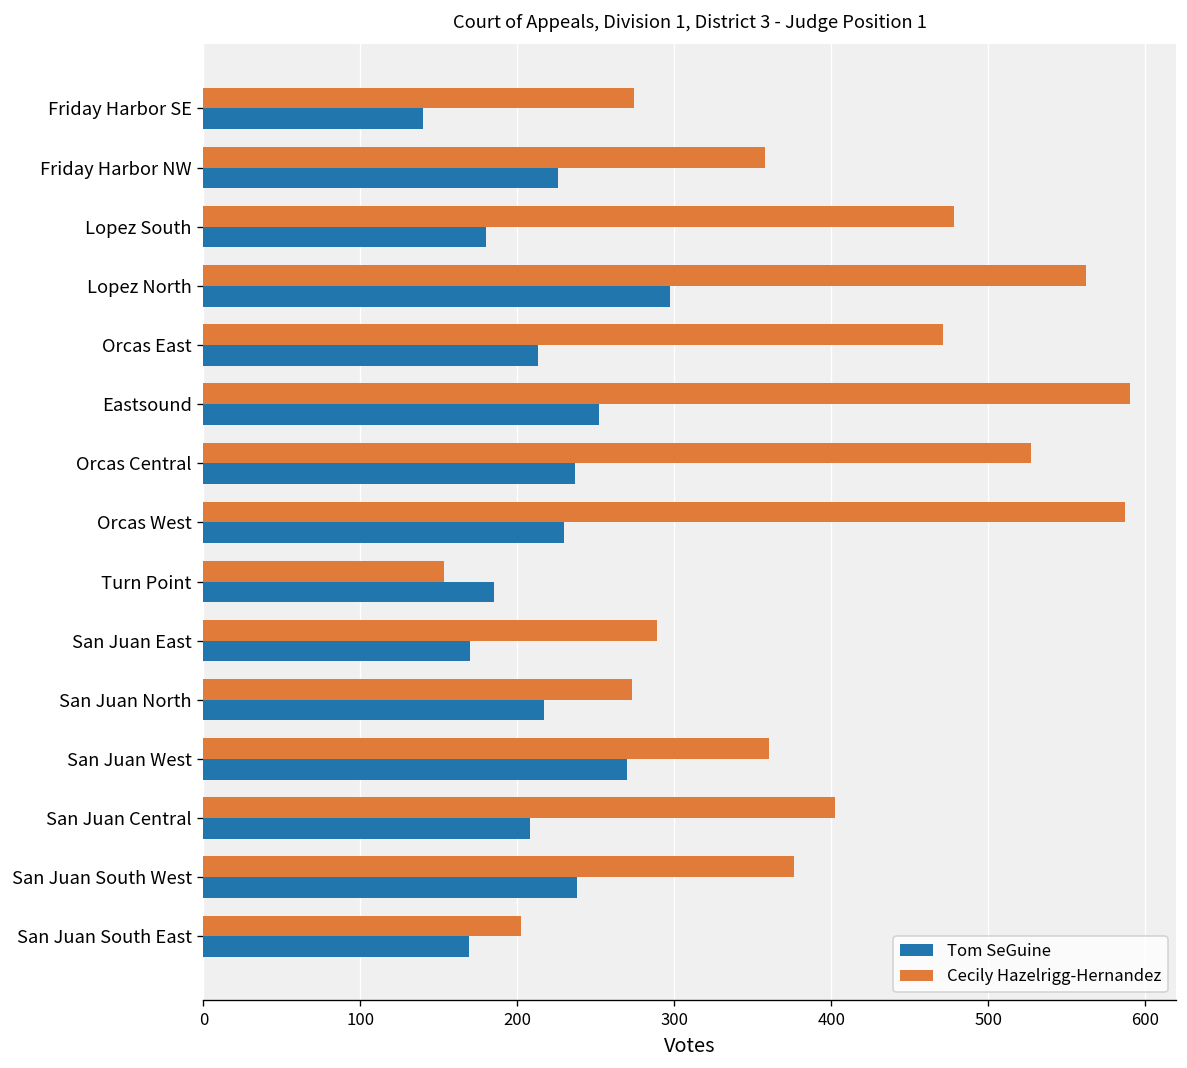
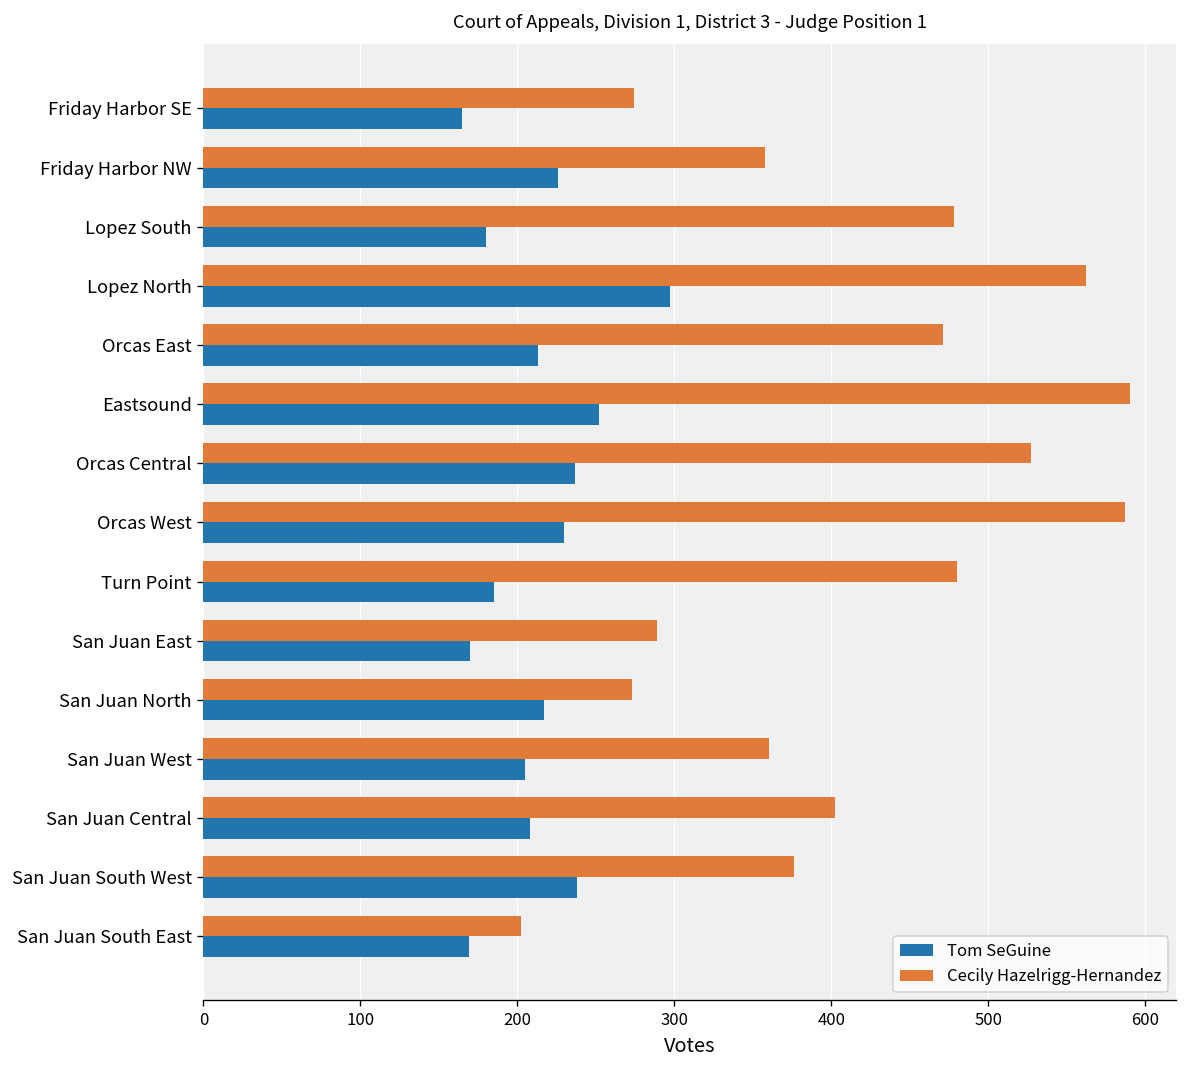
Tom SeGuine, Friday Harbor SE: 140 -> 165
Cecily Hazelrigg-Hernandez, Turn Point: 153 -> 480
Tom SeGuine, San Juan West: 270 -> 205
